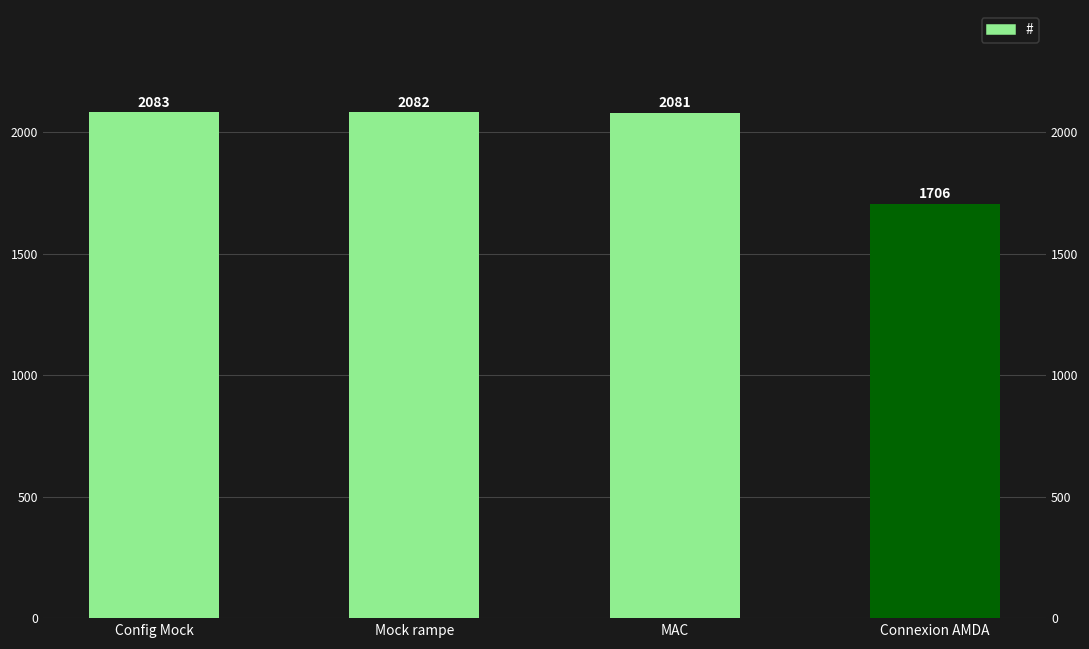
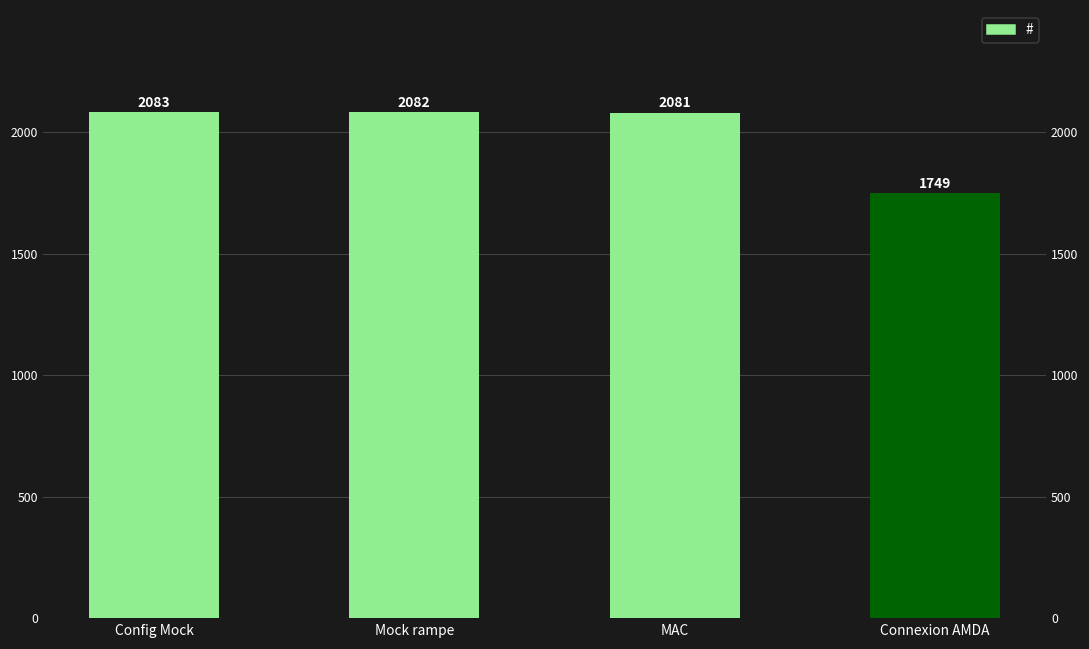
Connexion AMDA: 1706 -> 1749
